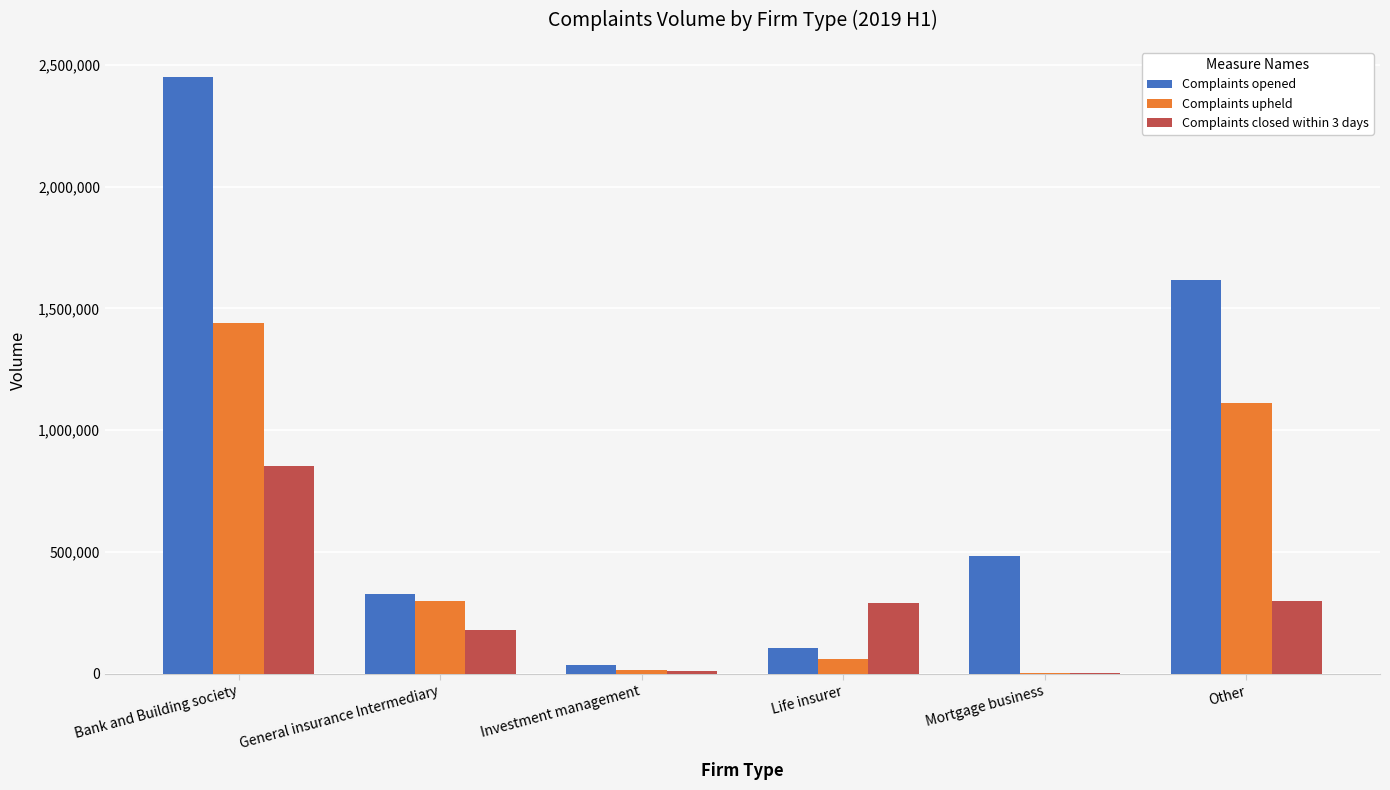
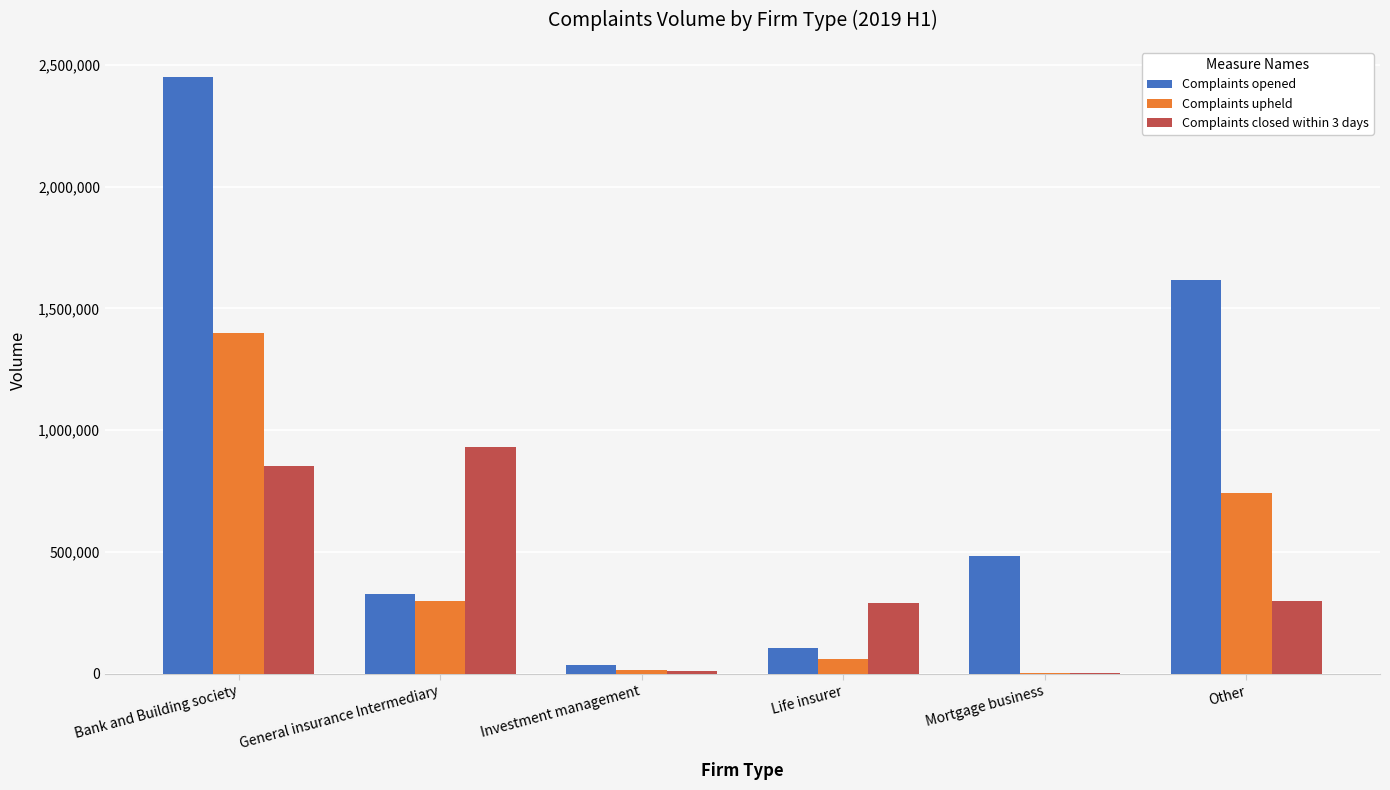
Complaints upheld, Bank and Building society: 1,440,000 -> 1,400,000
Complaints closed within 3 days, General insurance Intermediary: 180,000 -> 930,000
Complaints upheld, Other: 1,110,000 -> 740,000
